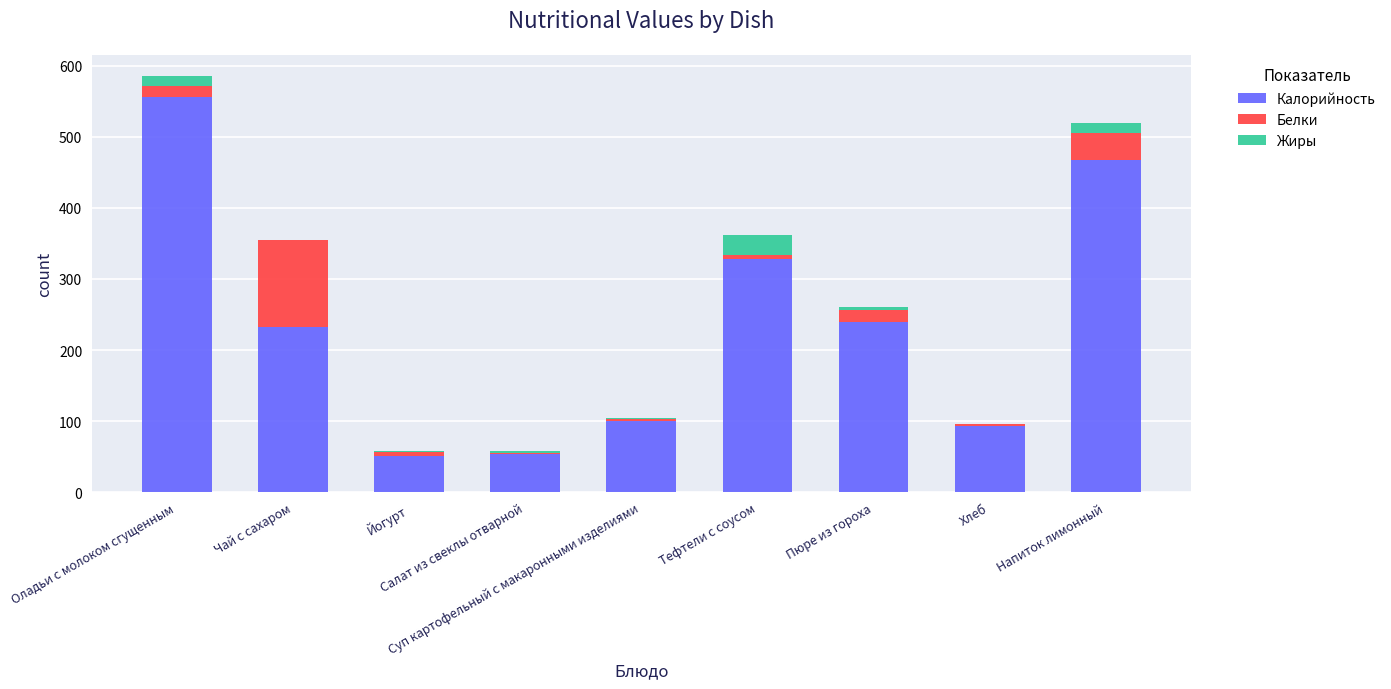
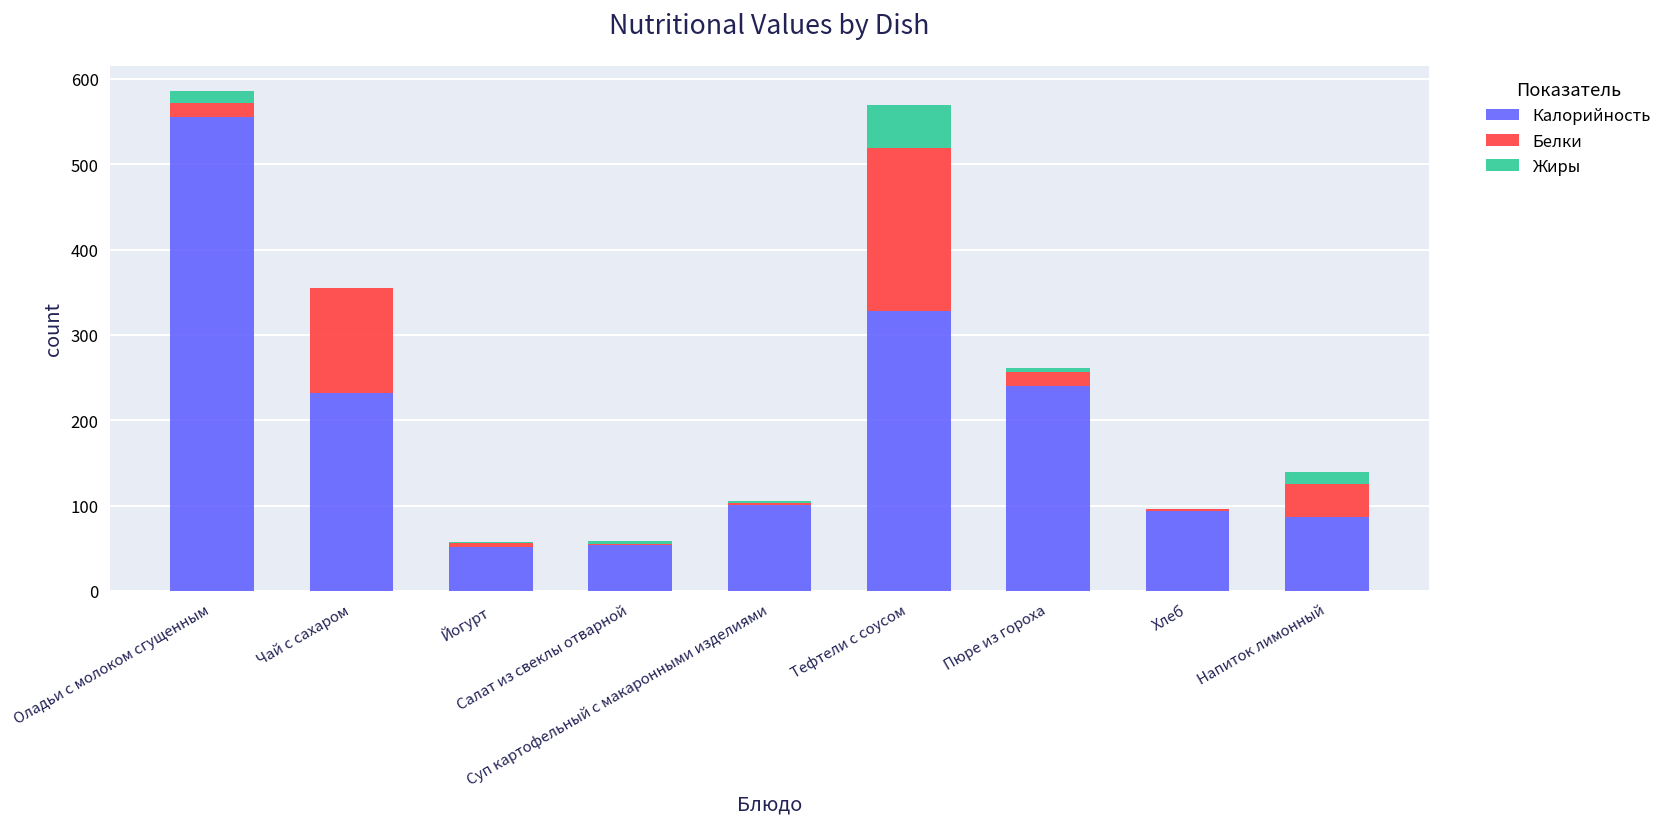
Белки, Тефтели с соусом: 10 -> 190
Жиры, Тефтели с соусом: 30 -> 50
Калорийность, Напиток лимонный: 470 -> 90
